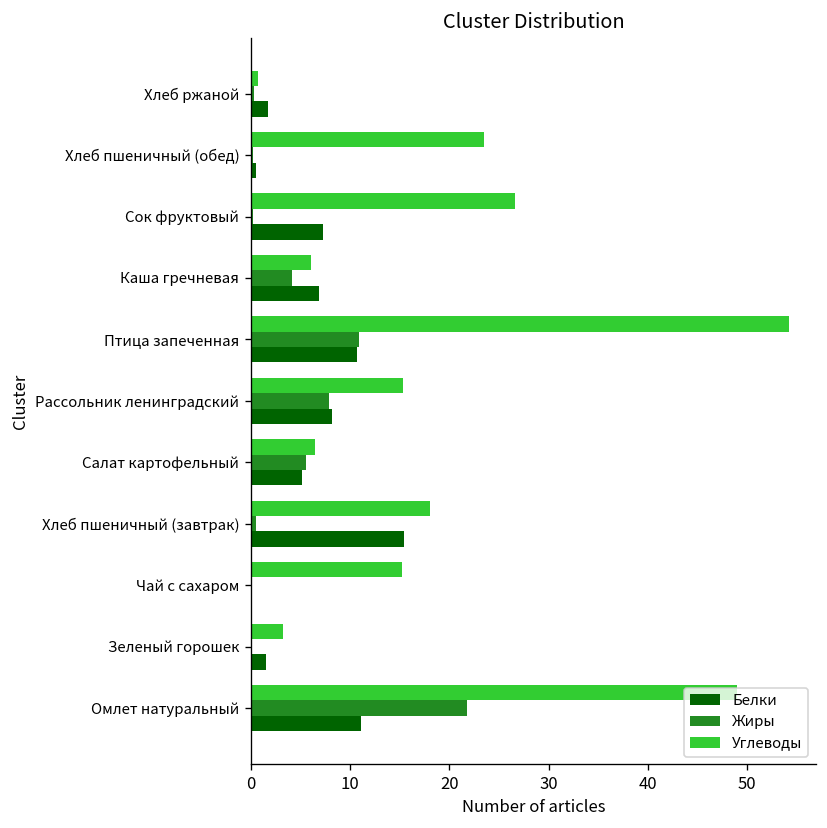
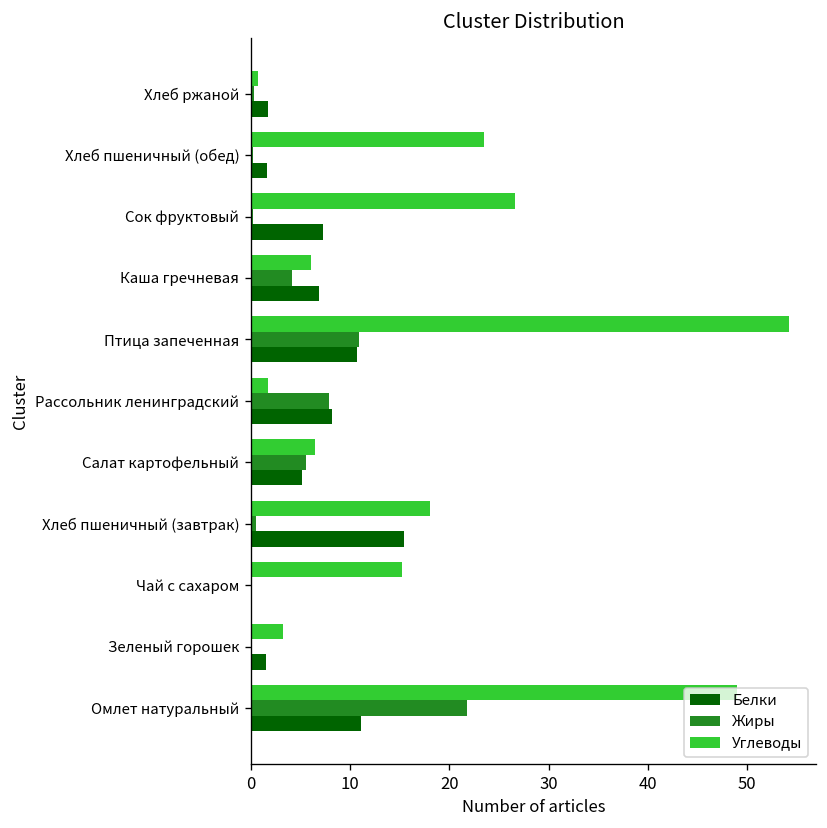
Белки, Хлеб пшеничный (обед): 1 -> 2
Углеводы, Рассольник ленинградский: 15 -> 2
